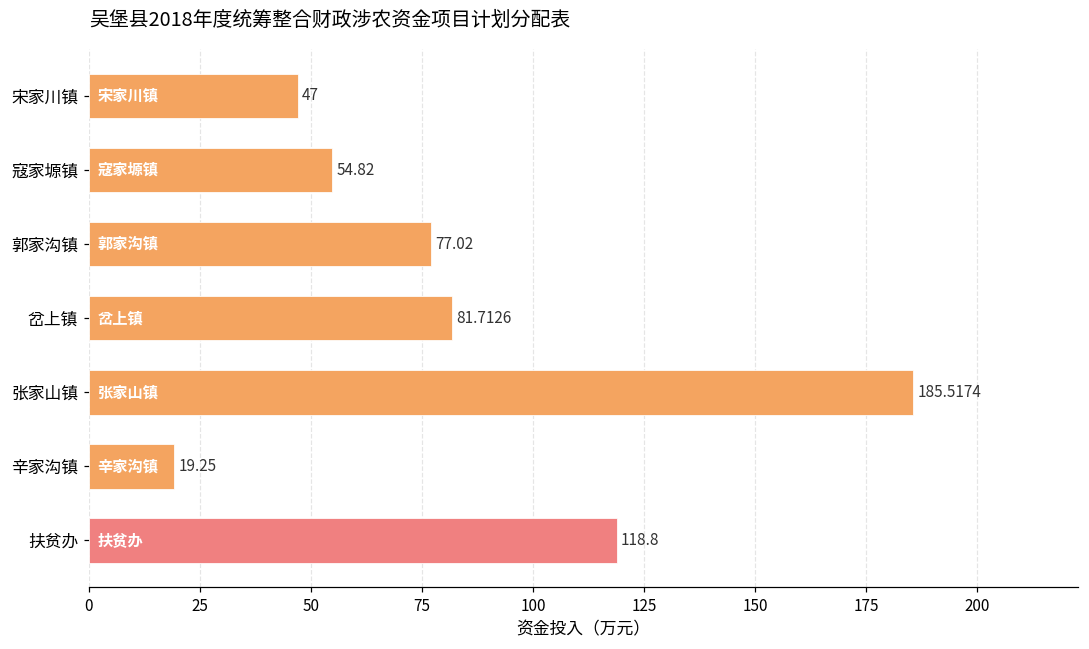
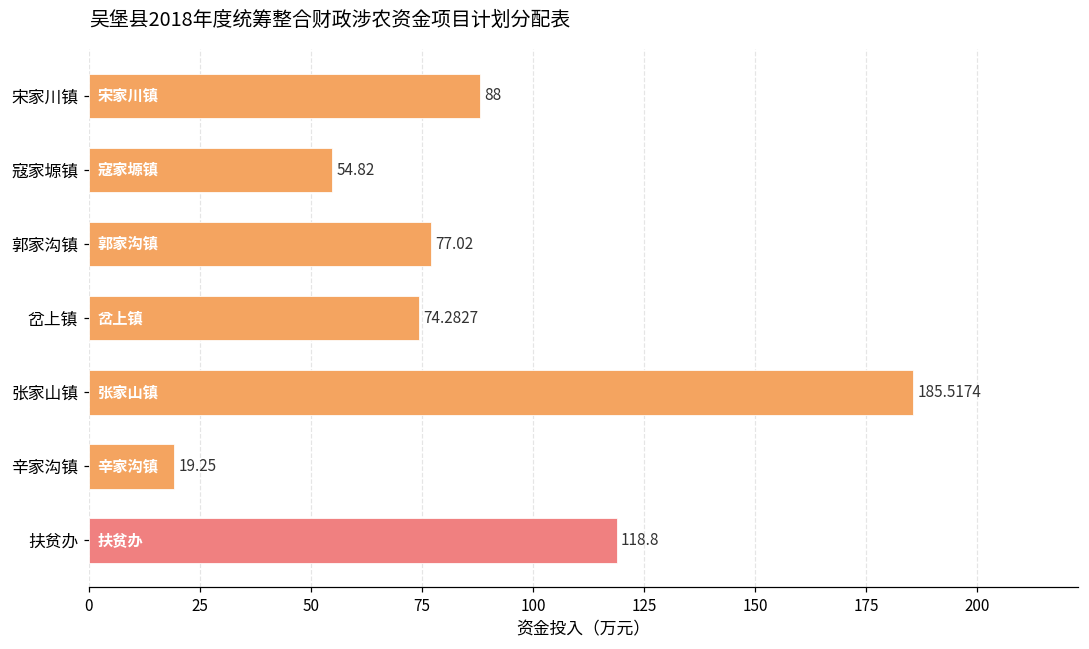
宋家川镇: 47 -> 88
岔上镇: 81.7126 -> 74.2827
